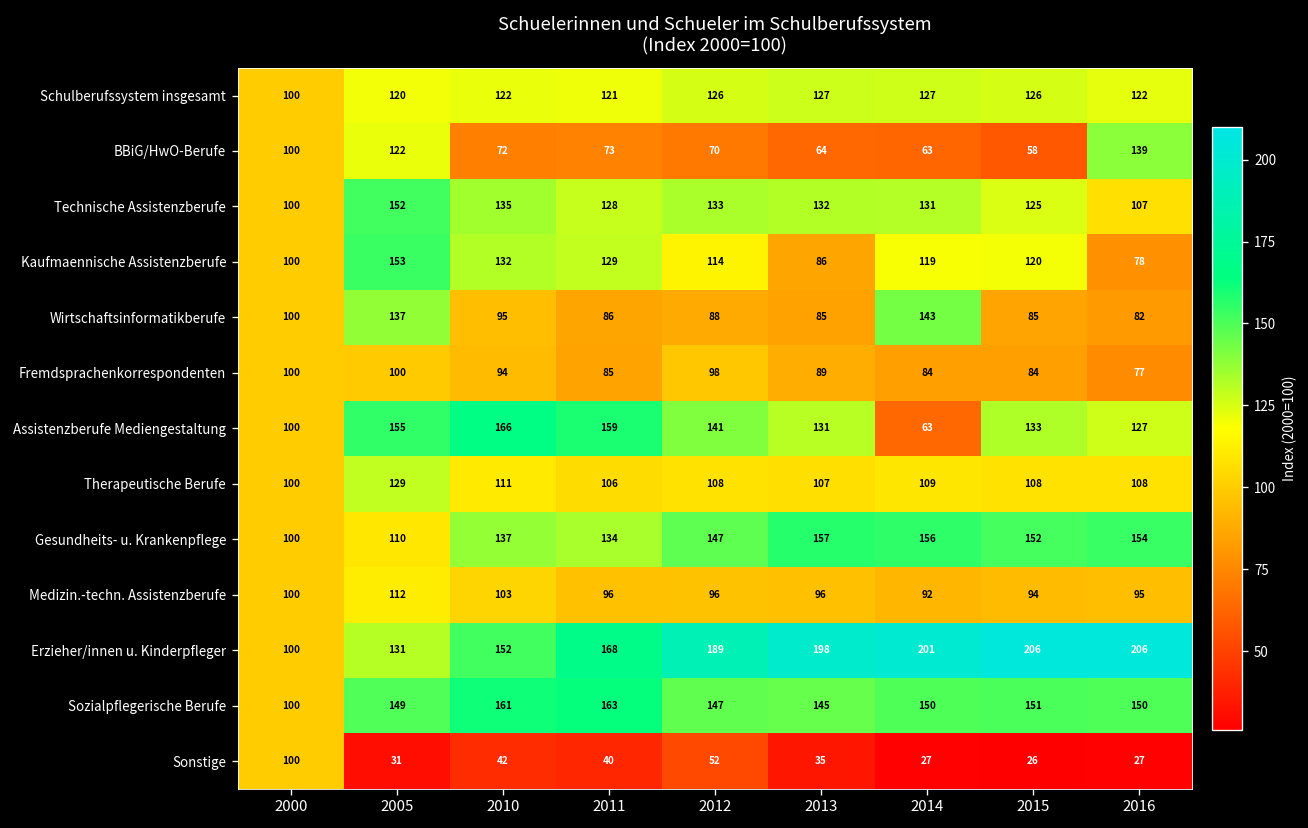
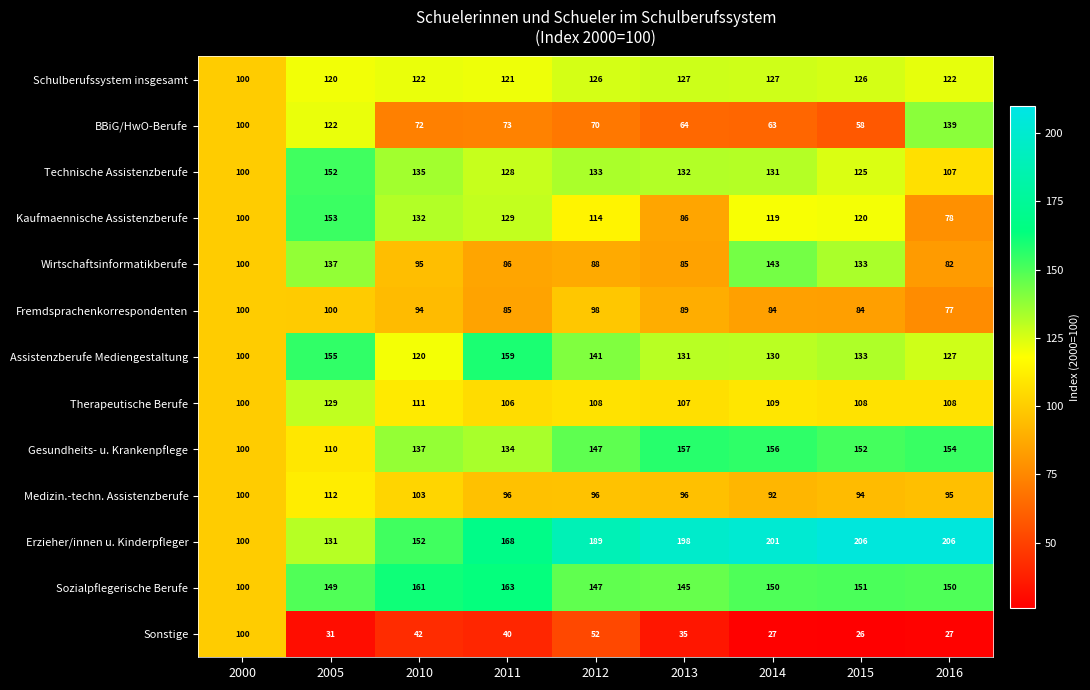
Wirtschaftsinformatikberufe, 2015: 85 -> 133
Assistenzberufe Mediengestaltung, 2010: 166 -> 120
Assistenzberufe Mediengestaltung, 2014: 63 -> 130
